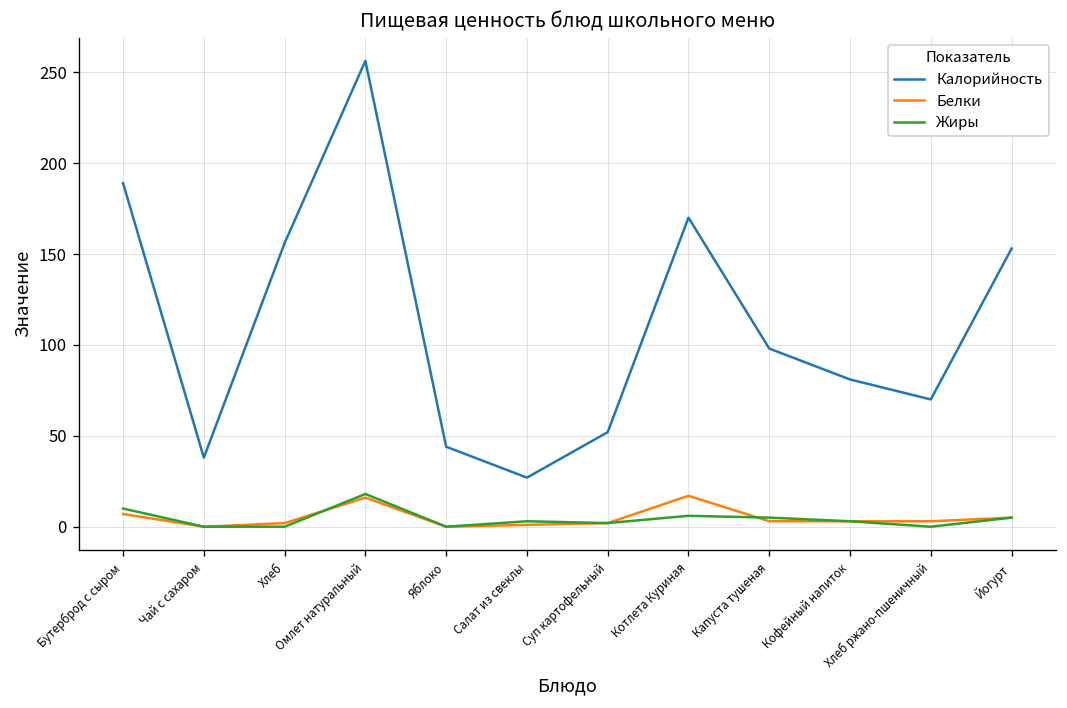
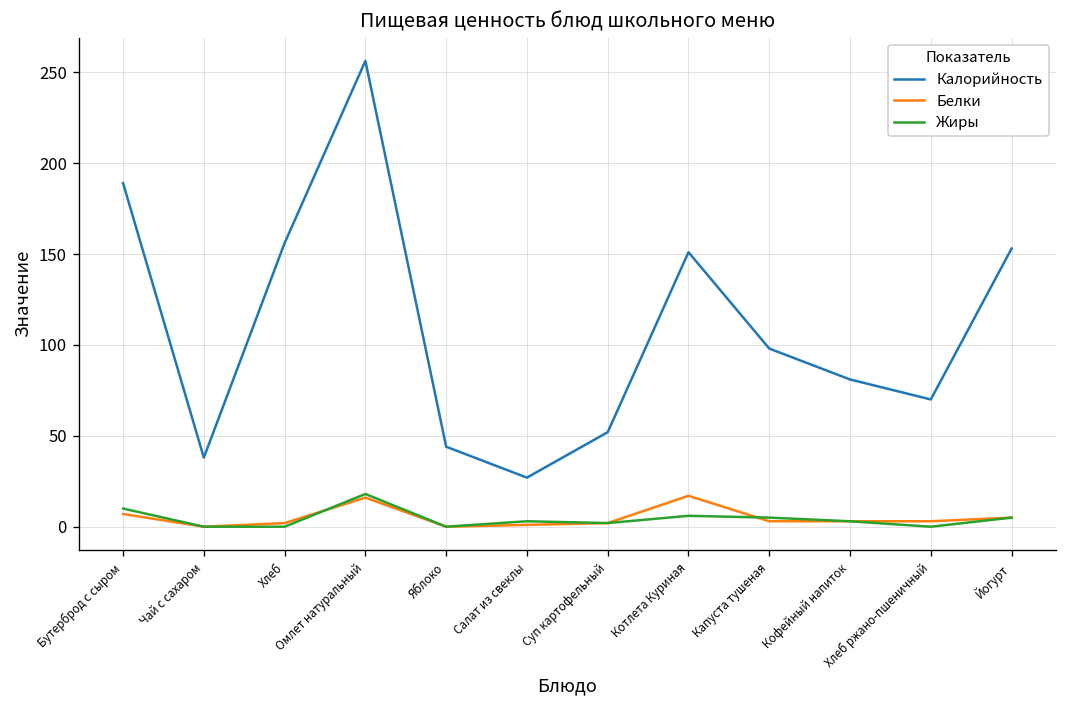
Калорийность, Котлета Куриная: 170 -> 151
